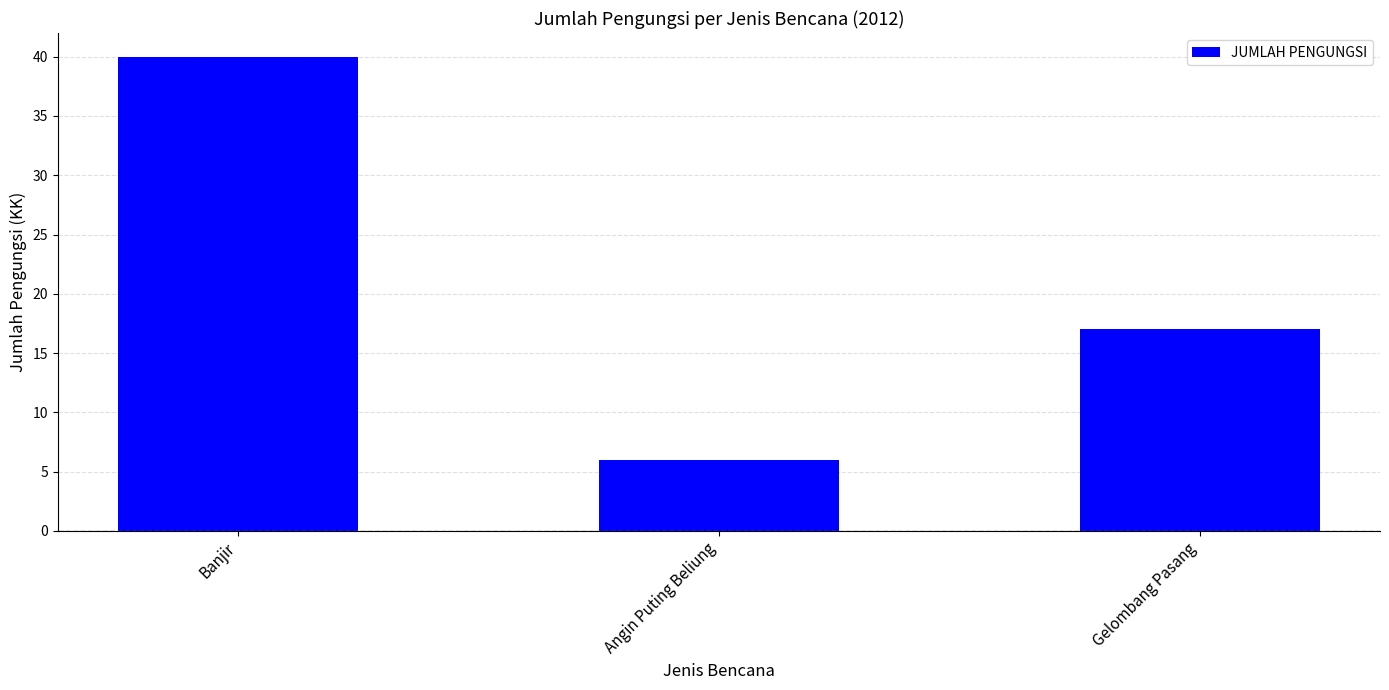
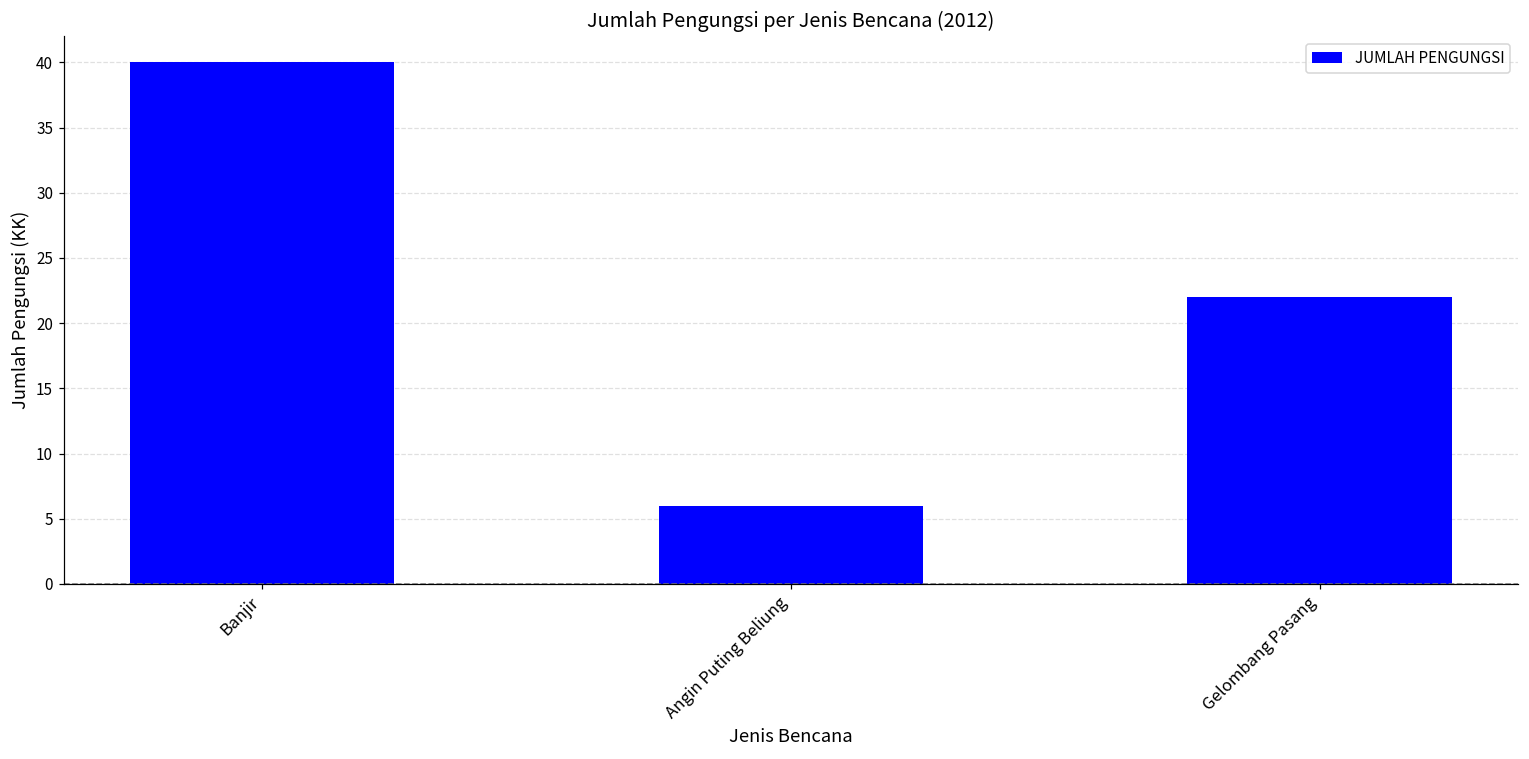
Gelombang Pasang: 17 -> 22
